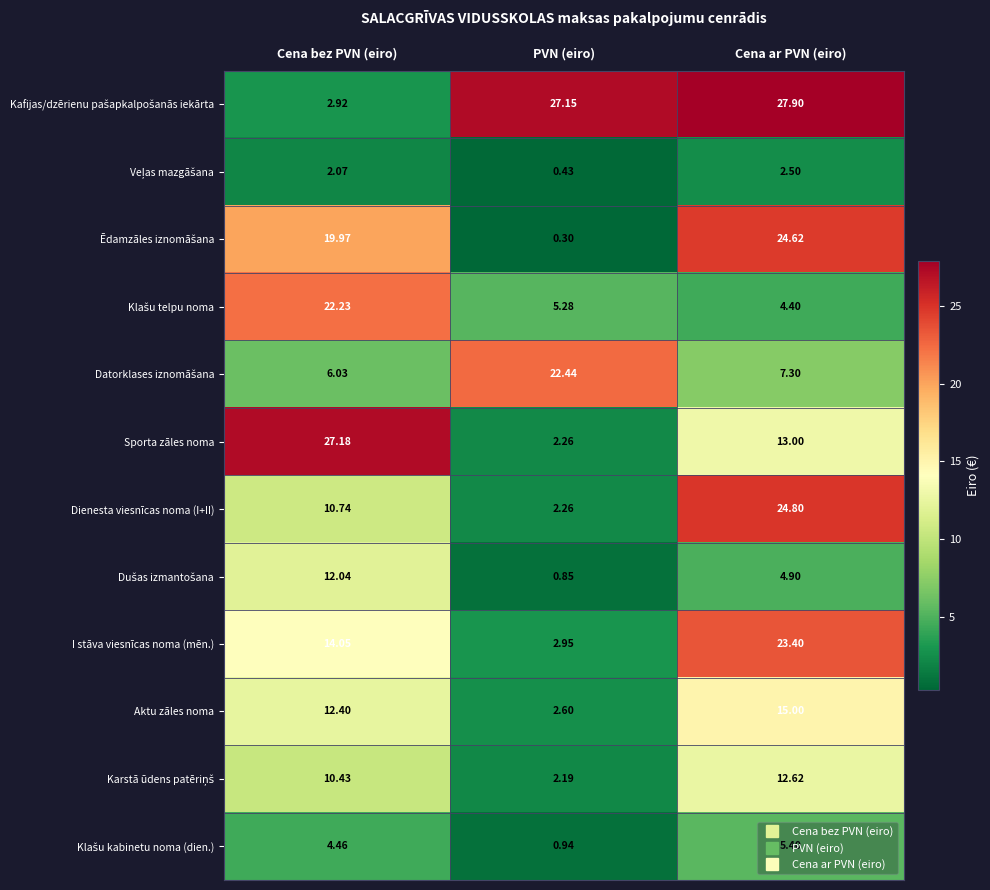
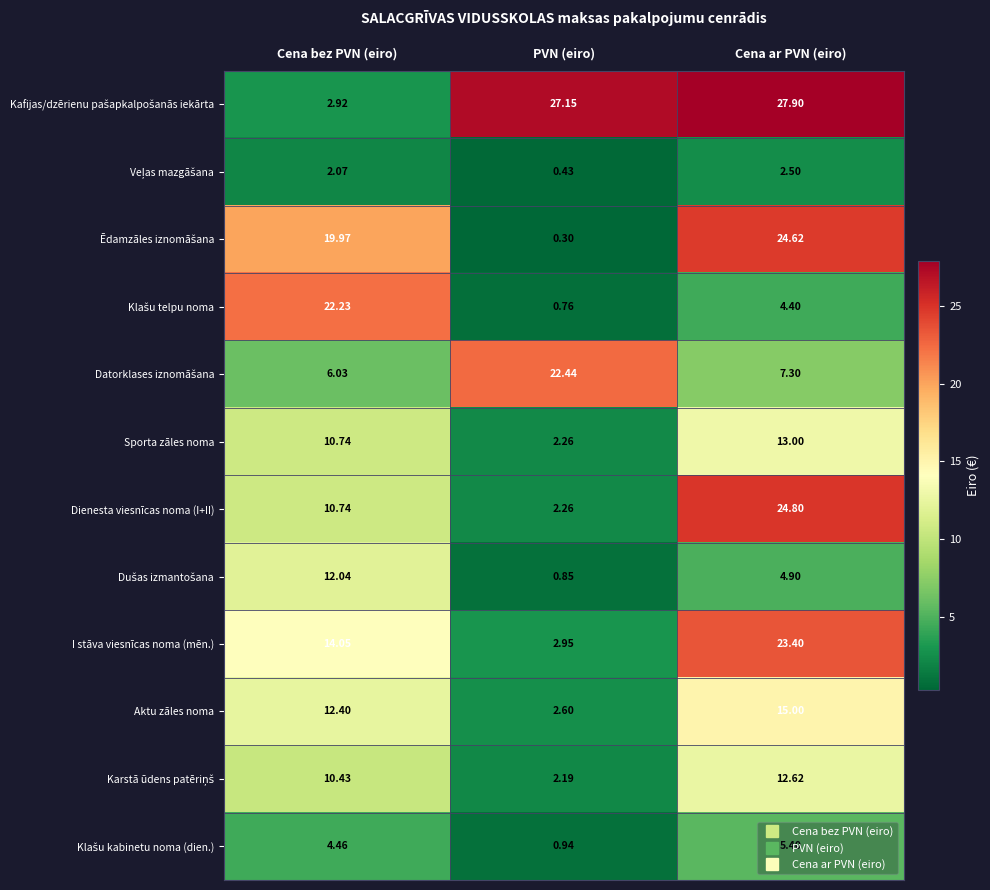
Klašu telpu noma, PVN (eiro): 5.28 -> 0.76
Sporta zāles noma, Cena bez PVN (eiro): 27.18 -> 10.74
